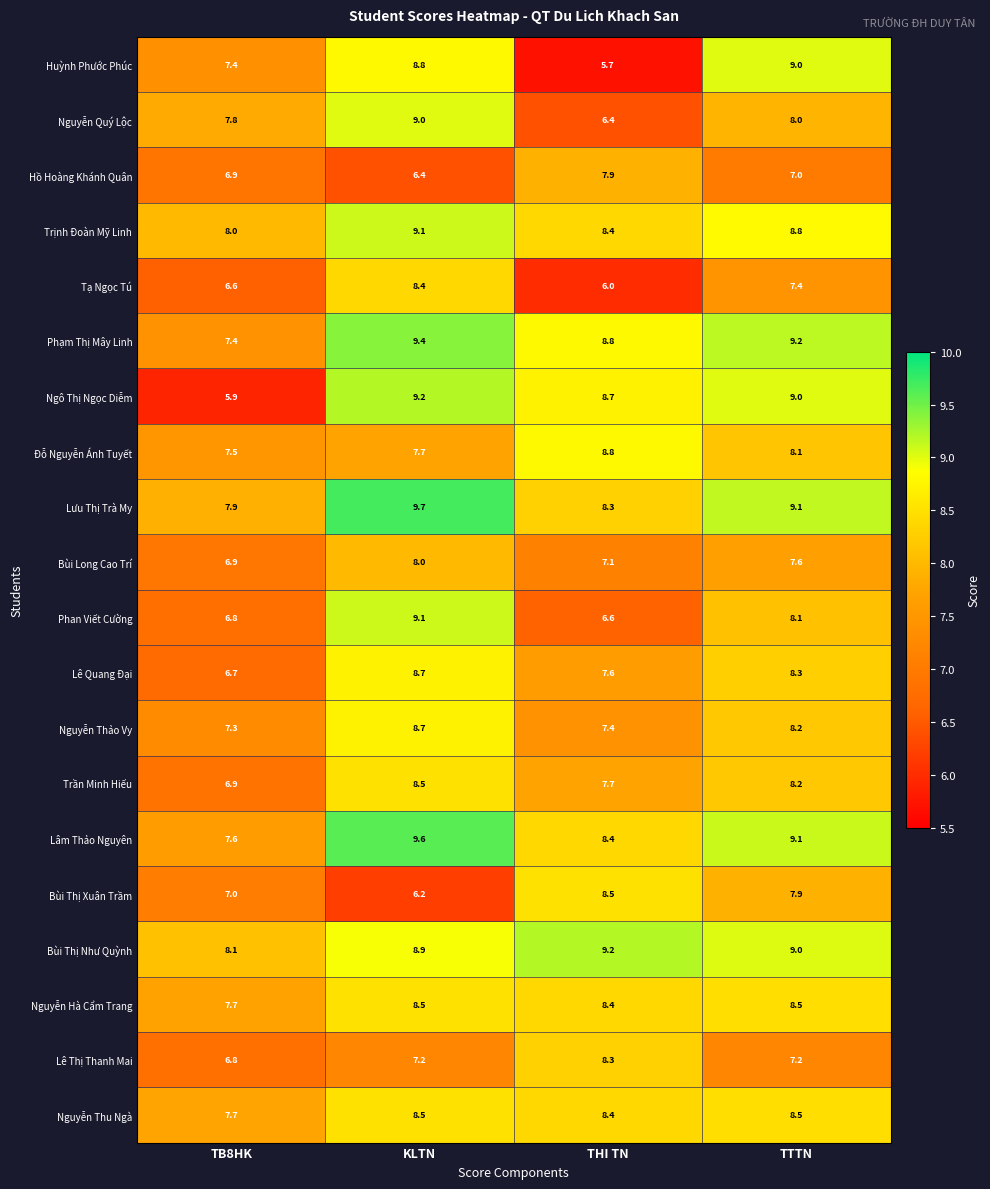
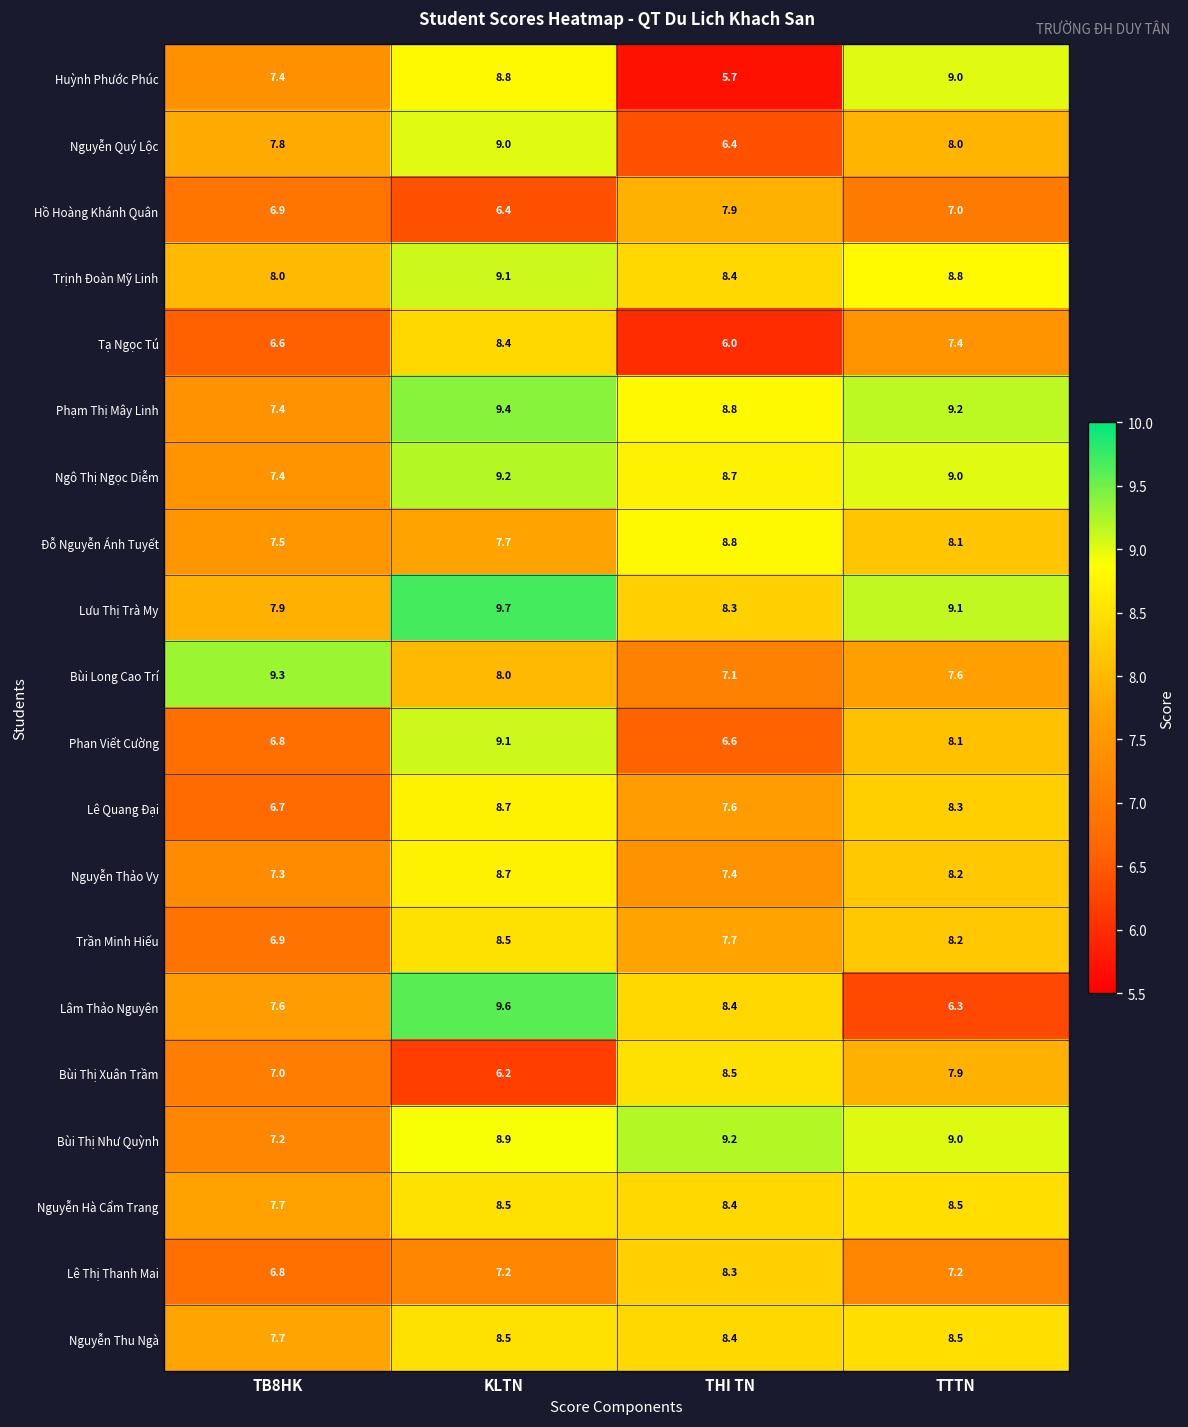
Ngô Thị Ngọc Diễm, TB8HK: 5.9 -> 7.4
Bùi Long Cao Trí, TB8HK: 6.9 -> 9.3
Lâm Thảo Nguyên, TTTN: 9.1 -> 6.3
Bùi Thị Như Quỳnh, TB8HK: 8.1 -> 7.2
